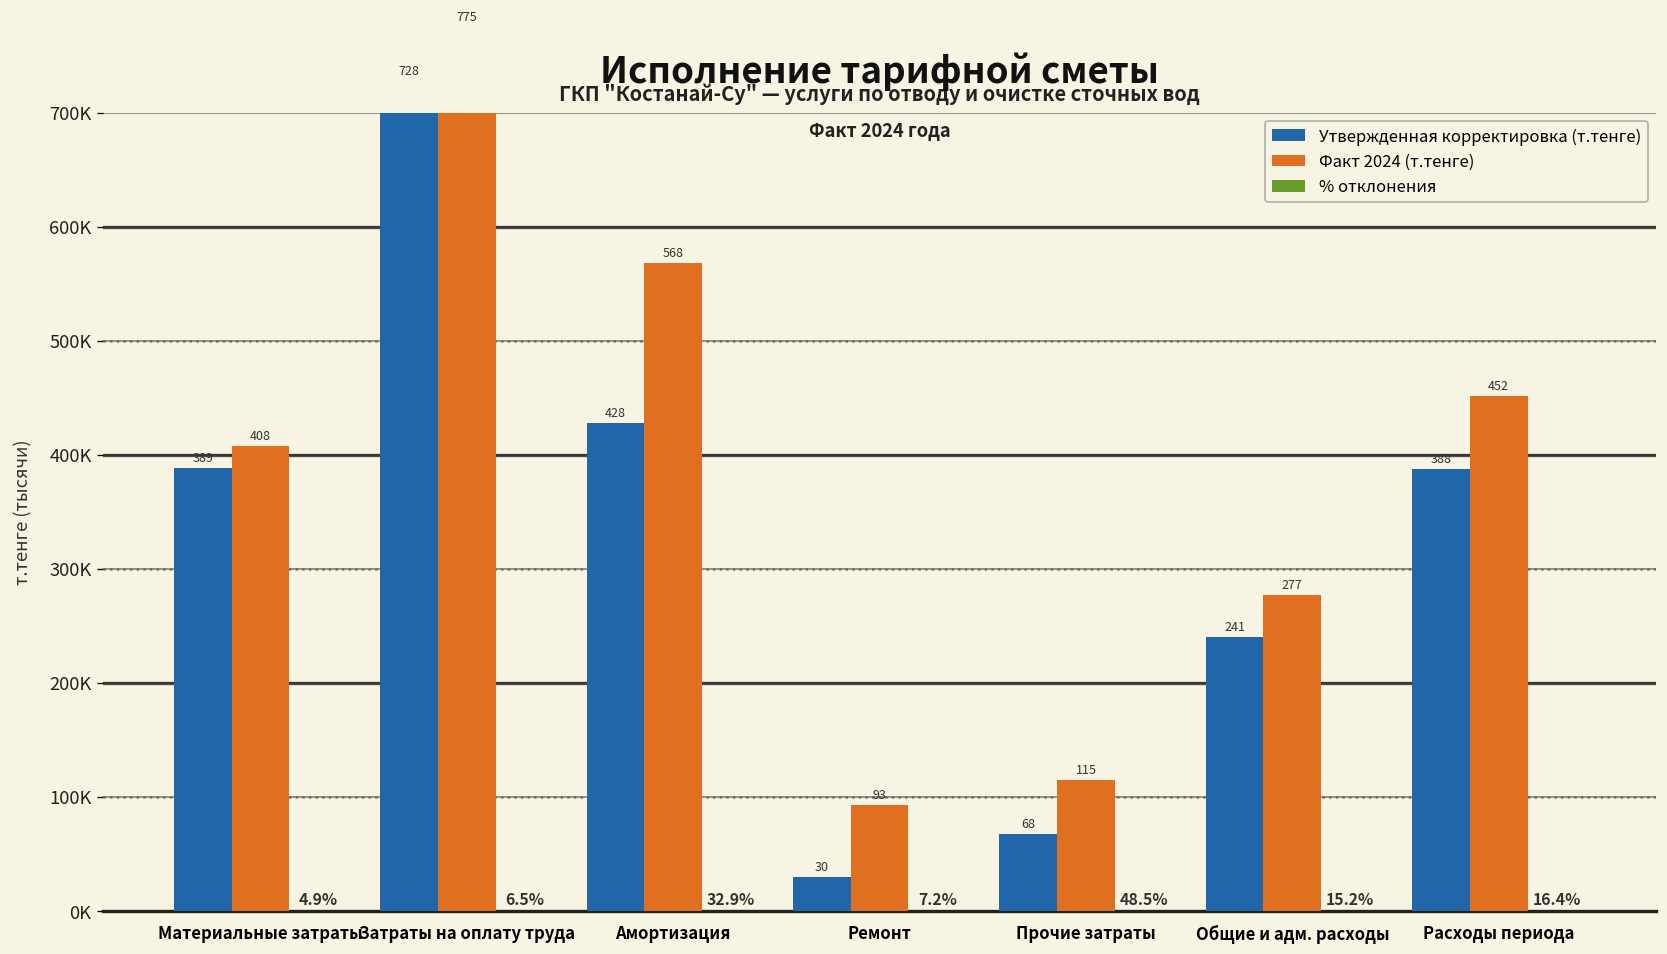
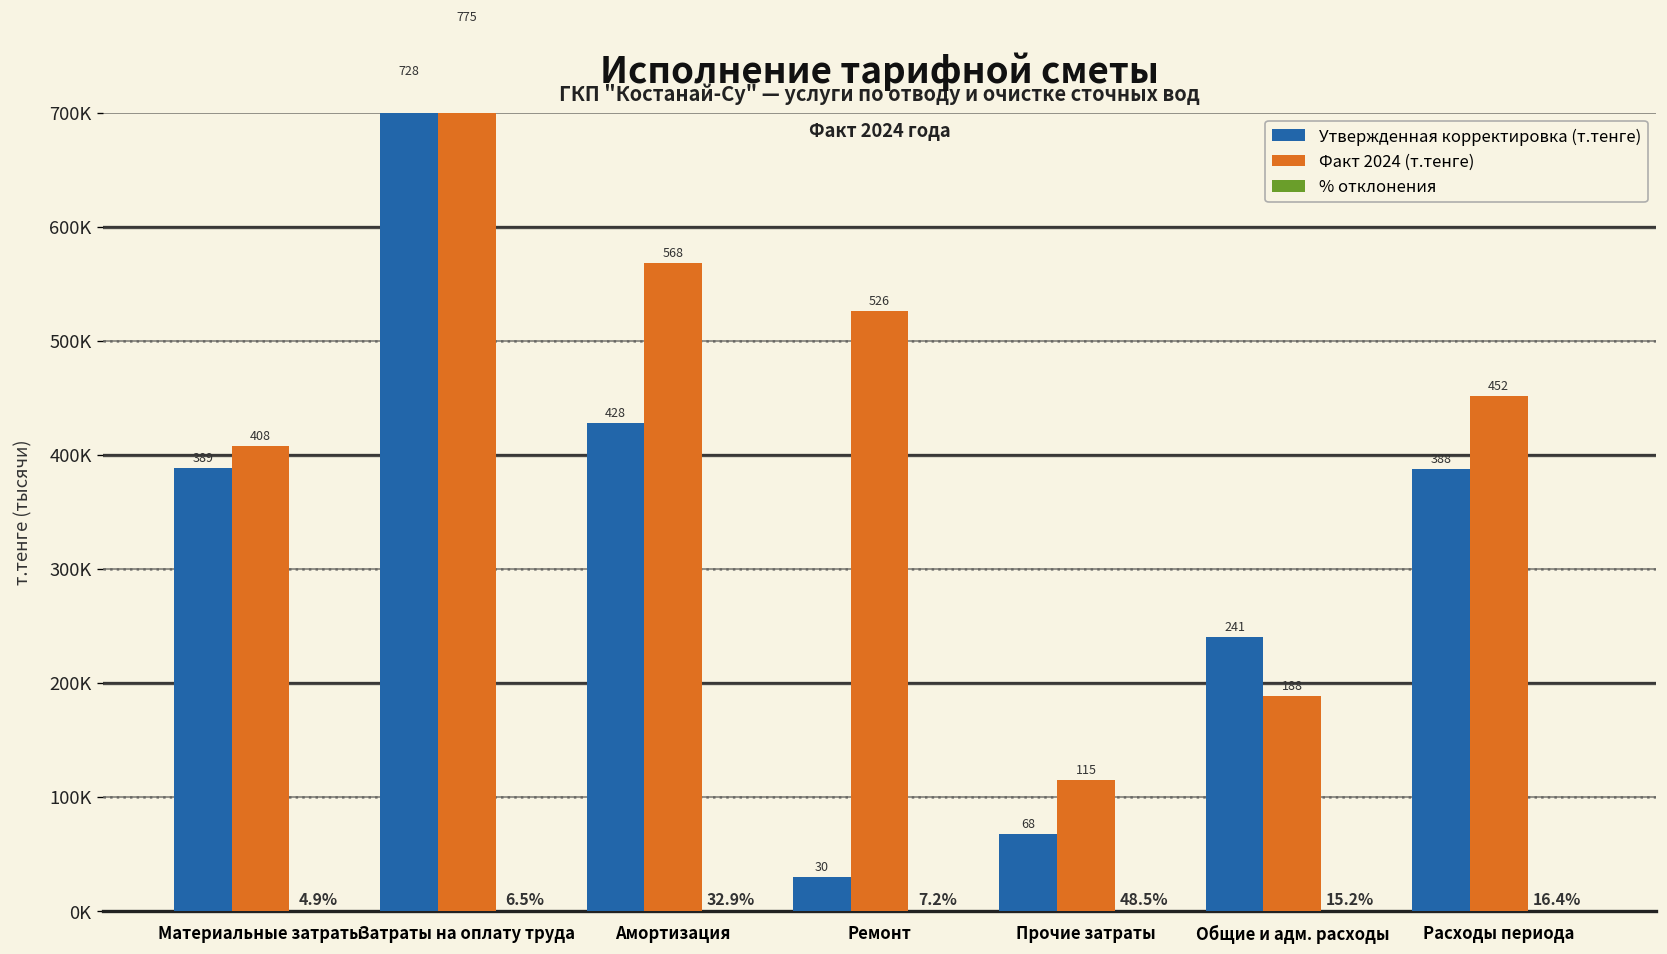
Факт 2024 (т.тенге), Ремонт: 93 -> 526
Факт 2024 (т.тенге), Общие и адм. расходы: 277 -> 188
